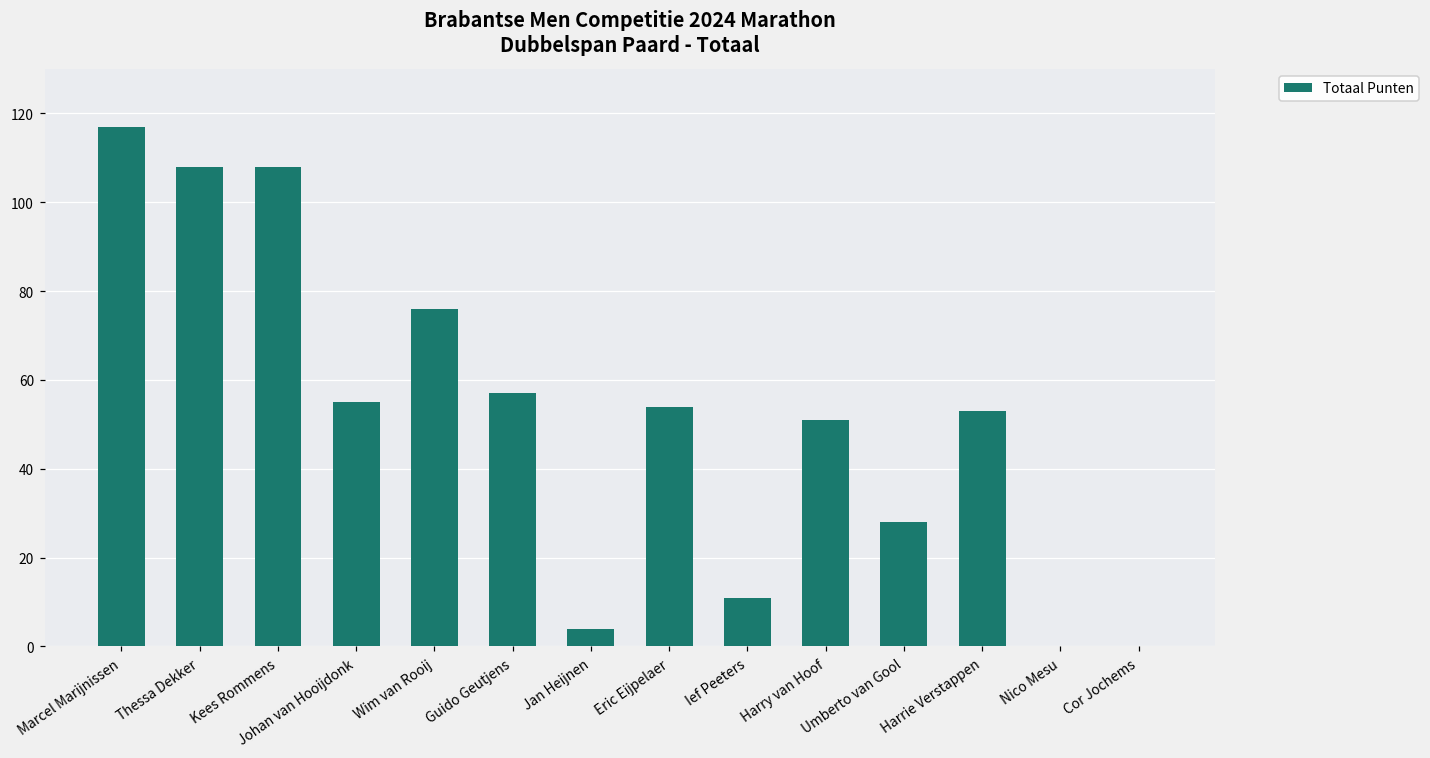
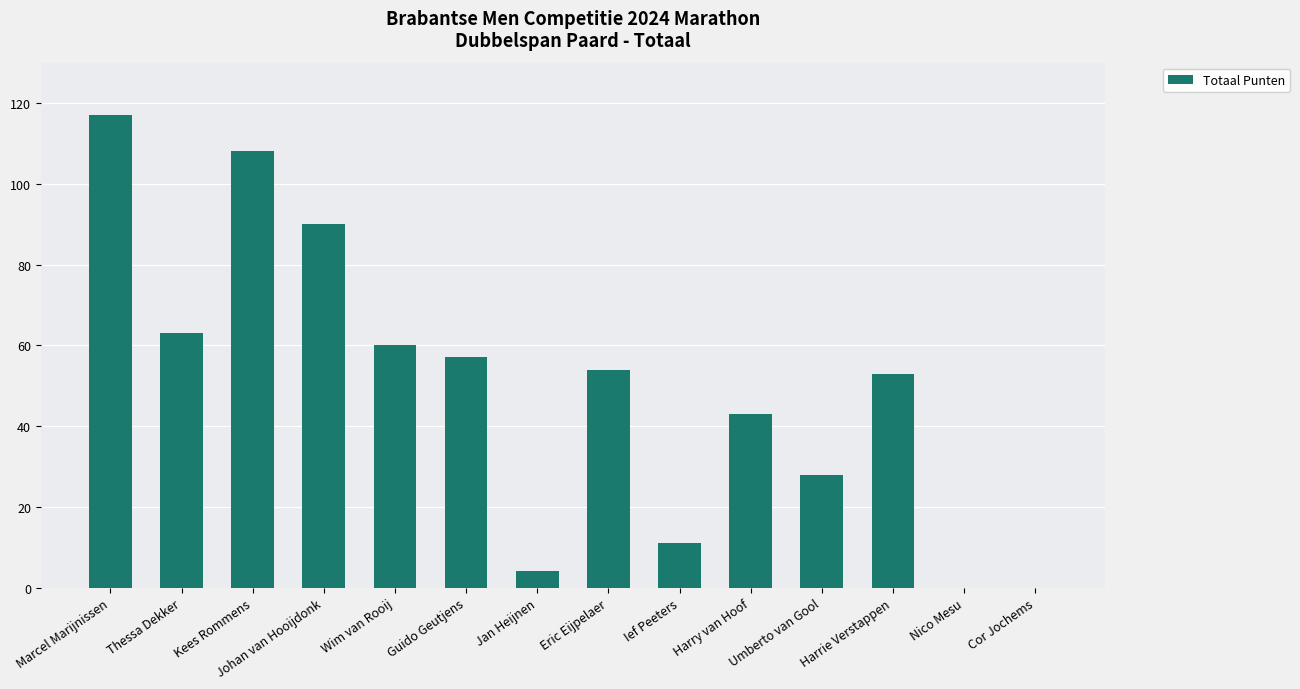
Thessa Dekker: 108 -> 63
Johan van Hooijdonk: 55 -> 90
Wim van Rooij: 76 -> 60
Harry van Hoof: 51 -> 43
